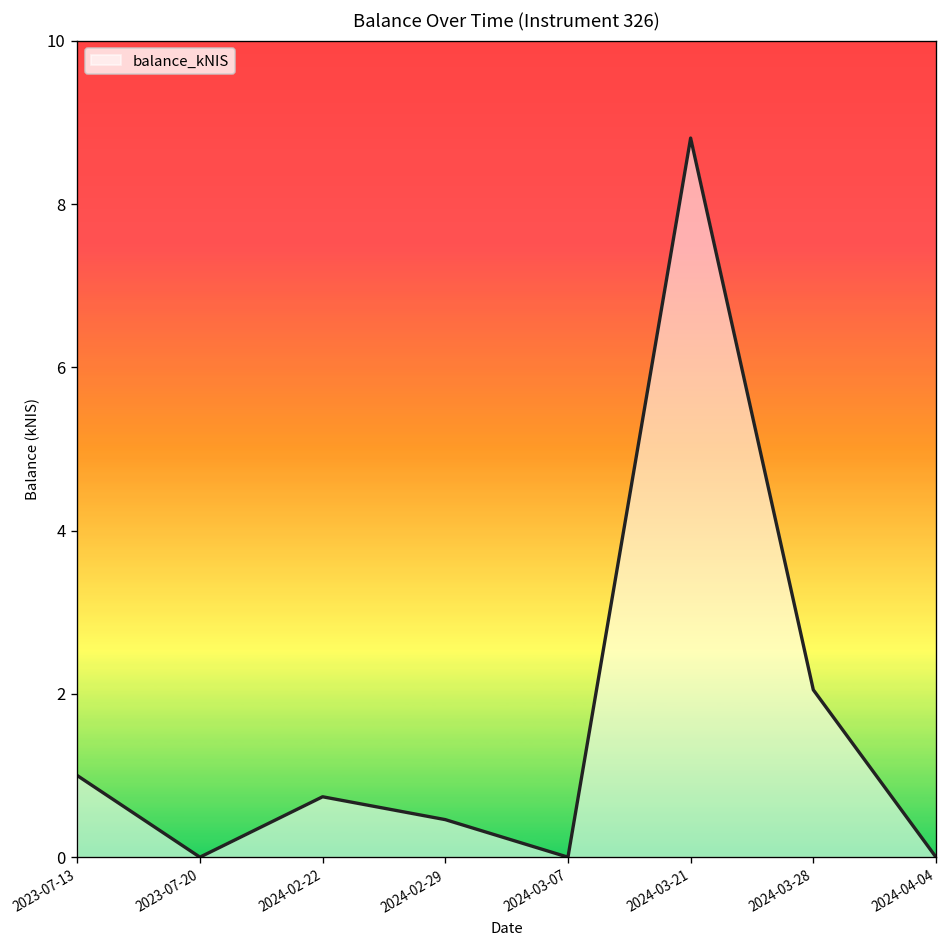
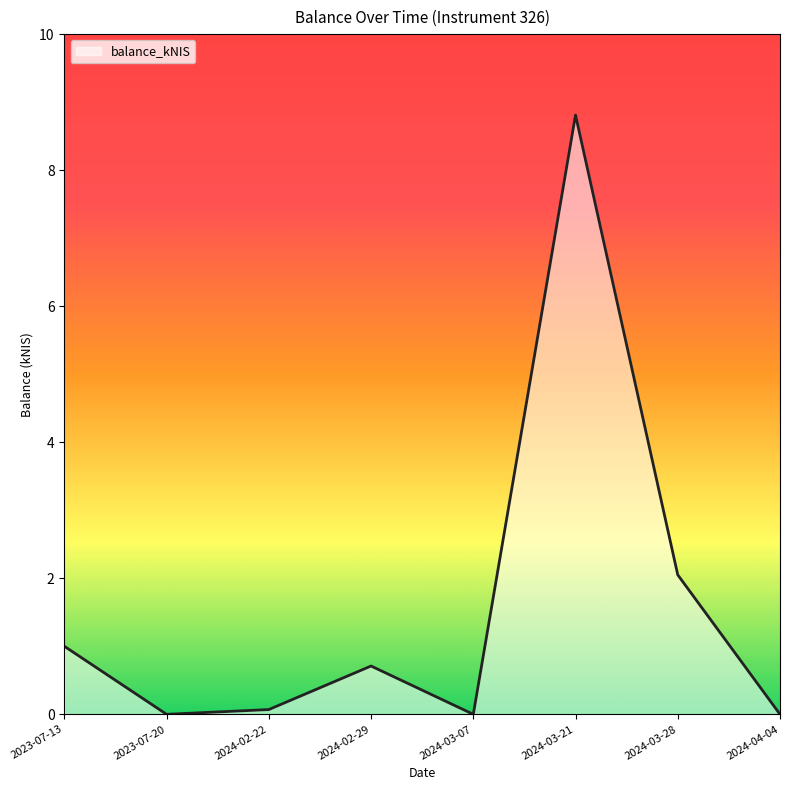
2024-02-22: 0.7 -> 0.1
2024-02-29: 0.5 -> 0.7
